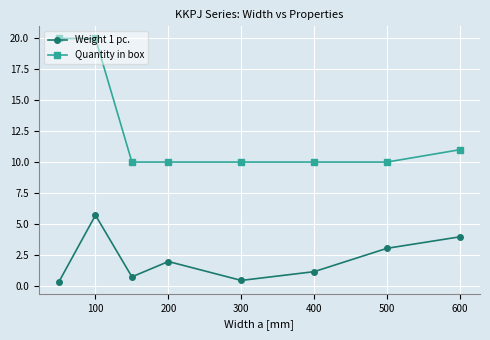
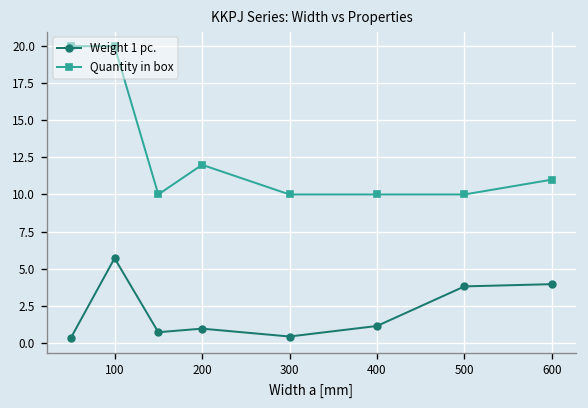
Weight 1 pc., 200: 2.0 -> 1.0
Quantity in box, 200: 10 -> 12
Weight 1 pc., 500: 3.0 -> 3.8
